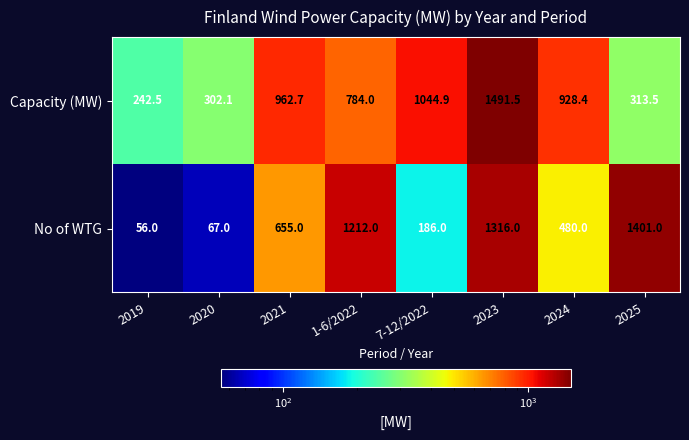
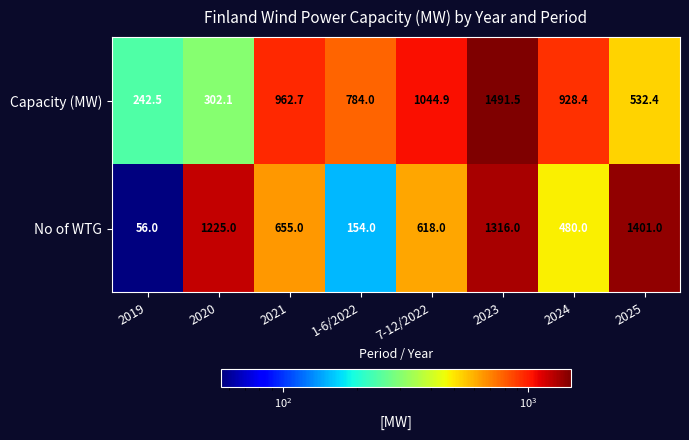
Capacity (MW), 2025: 313.5 -> 532.4
No of WTG, 2020: 67.0 -> 1225.0
No of WTG, 1-6/2022: 1212.0 -> 154.0
No of WTG, 7-12/2022: 186.0 -> 618.0
